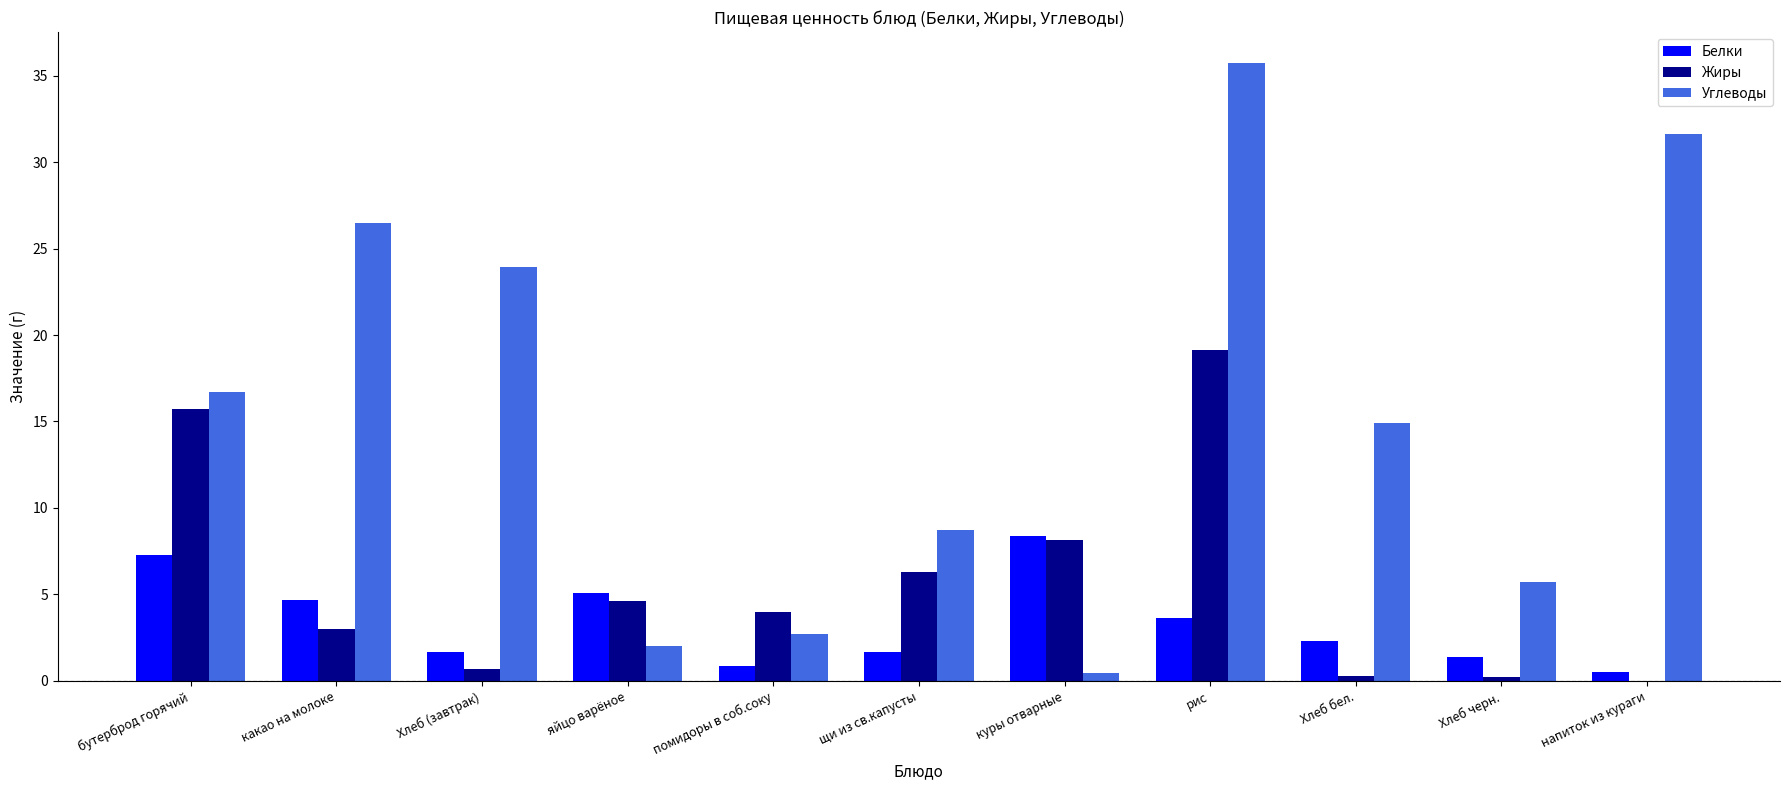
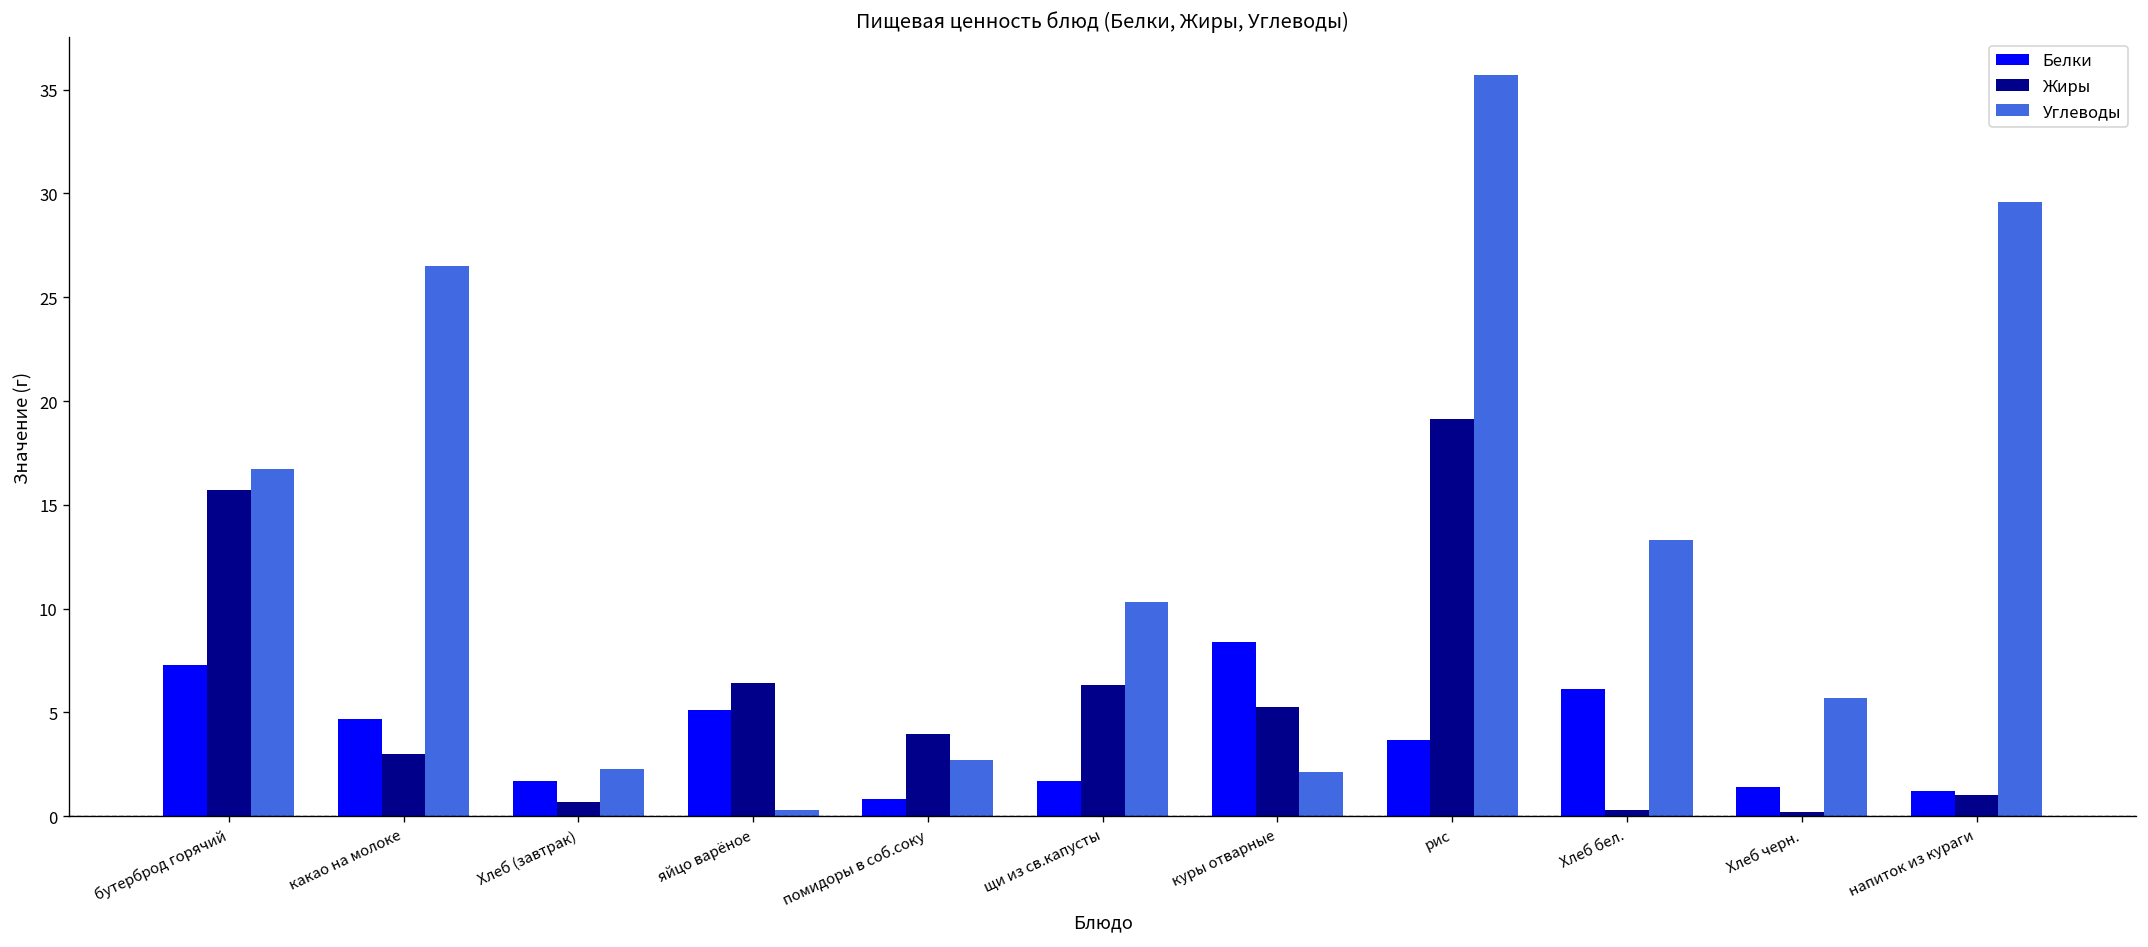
Углеводы, Хлеб (завтрак): 23.9 -> 2.3
Жиры, яйцо варёное: 4.6 -> 6.4
Углеводы, яйцо варёное: 2.0 -> 0.3
Углеводы, щи из св.капусты: 8.7 -> 10.3
Жиры, куры отварные: 8.1 -> 5.3
Углеводы, куры отварные: 0.5 -> 2.1
Белки, Хлеб бел.: 2.3 -> 6.1
Углеводы, Хлеб бел.: 14.9 -> 13.3
Белки, напиток из кураги: 0.5 -> 1.2
Жиры, напиток из кураги: 0 -> 1
Углеводы, напиток из кураги: 31.6 -> 29.6
